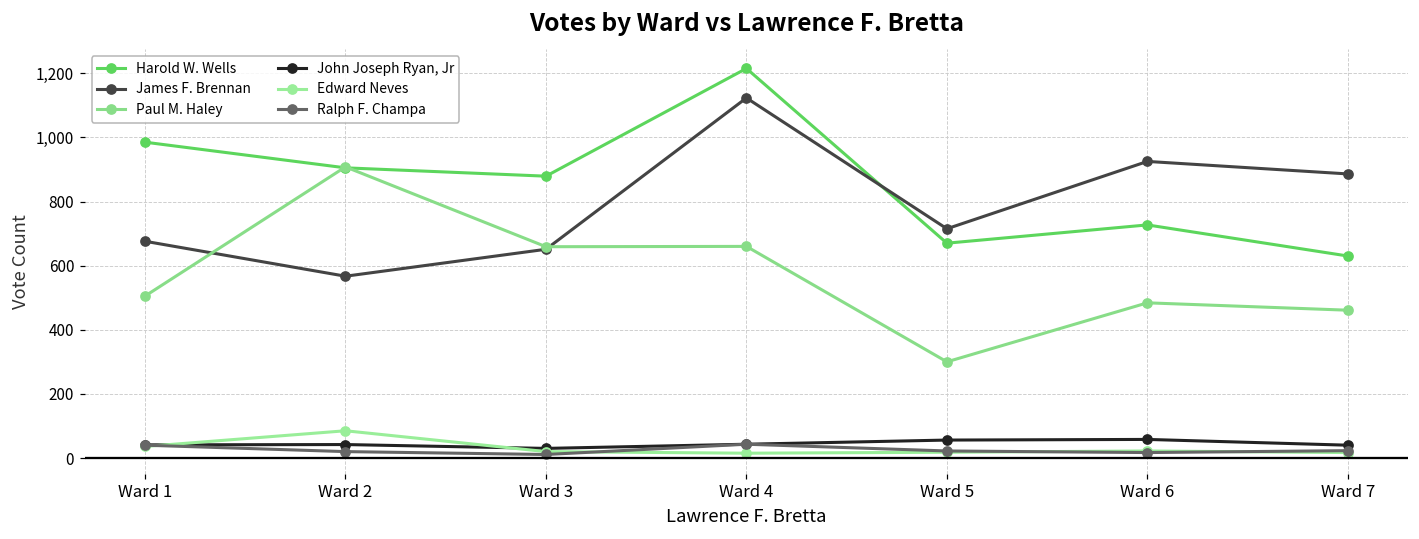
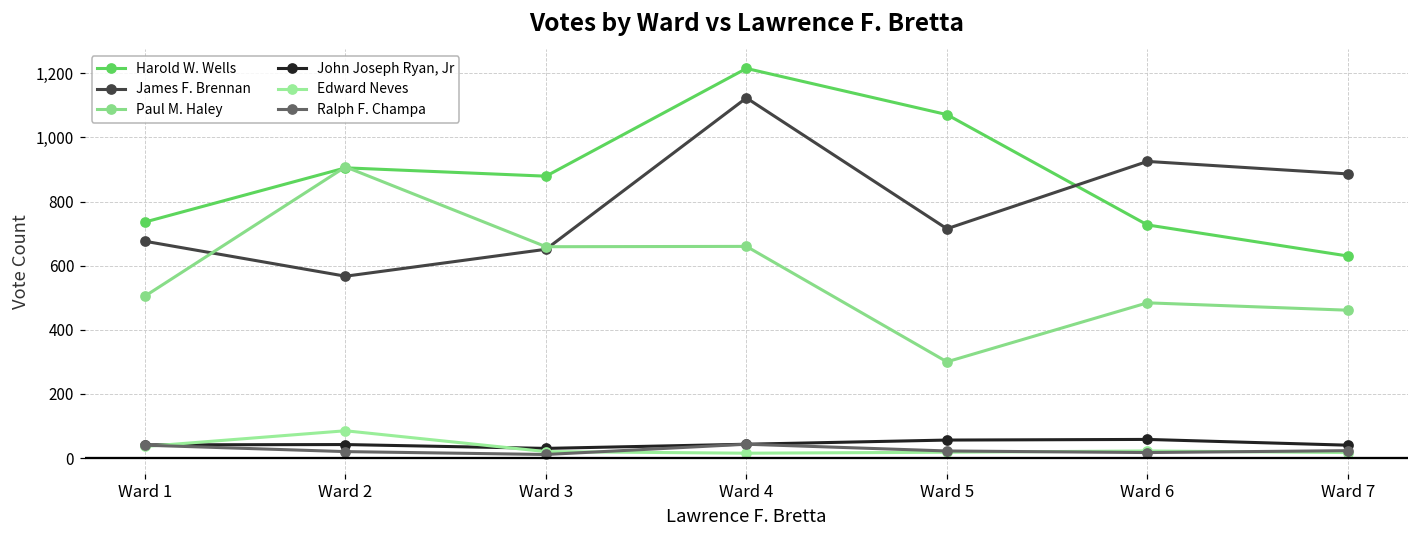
Harold W. Wells, Ward 1: 990 -> 740
Harold W. Wells, Ward 5: 670 -> 1,070
